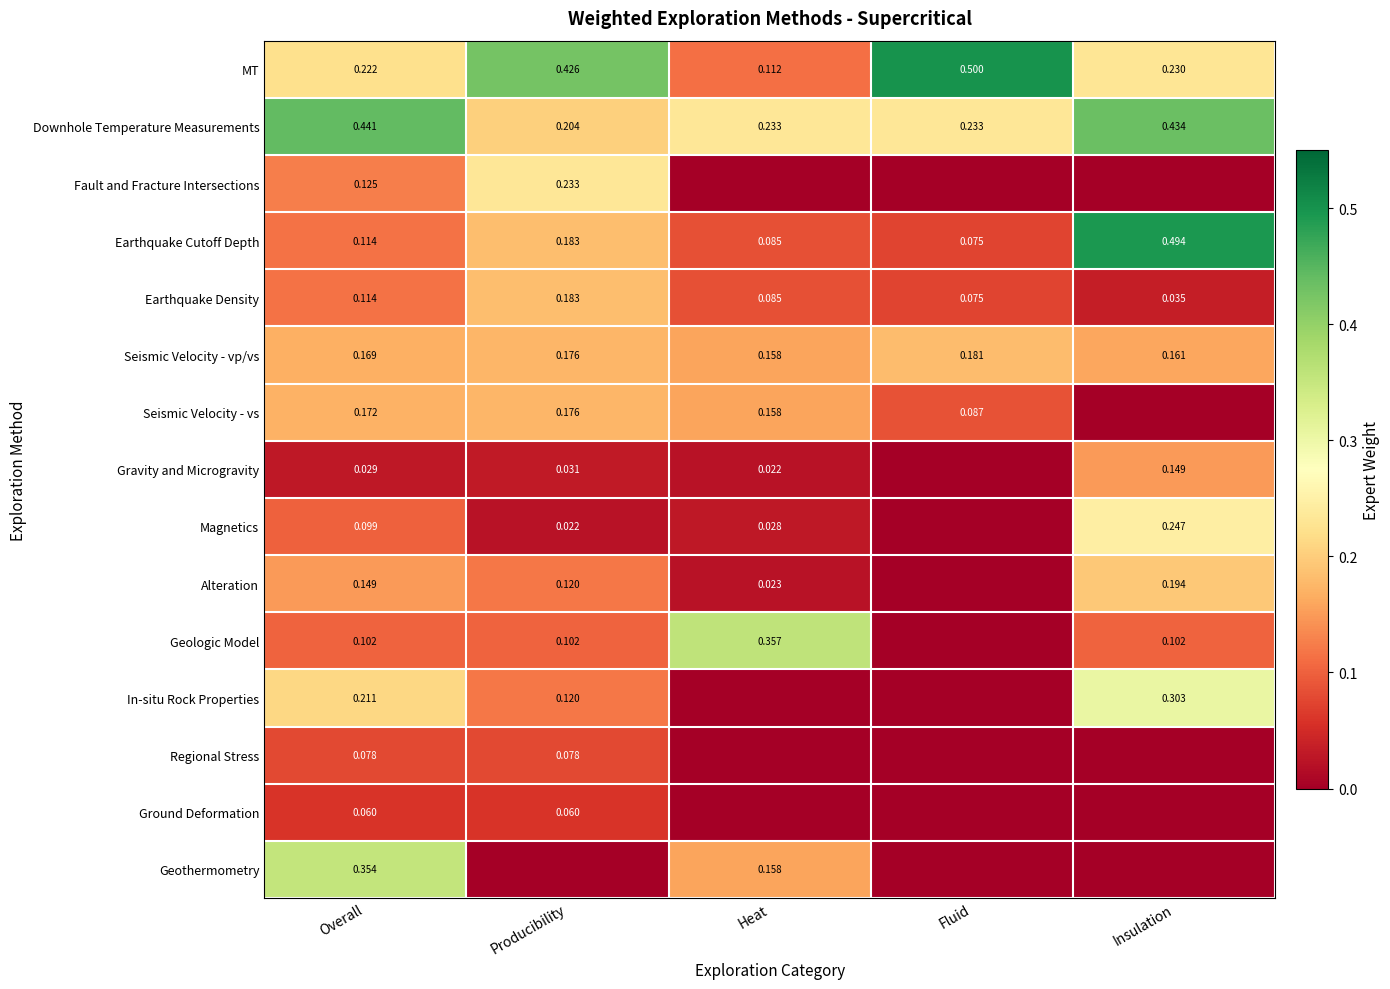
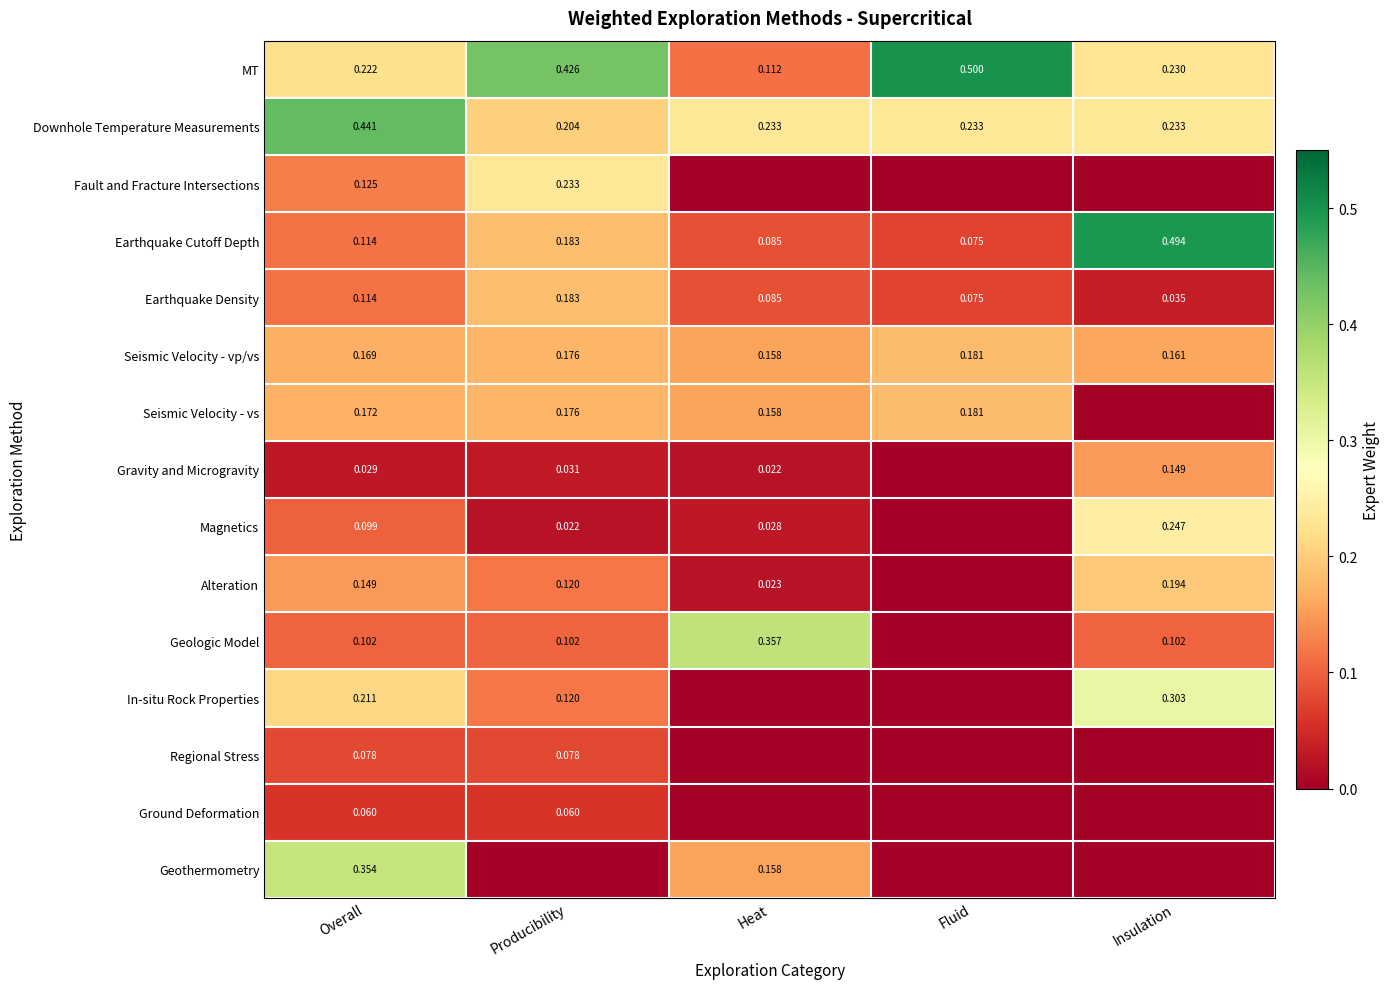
Downhole Temperature Measurements, Insulation: 0.434 -> 0.233
Seismic Velocity - vs, Fluid: 0.087 -> 0.181
